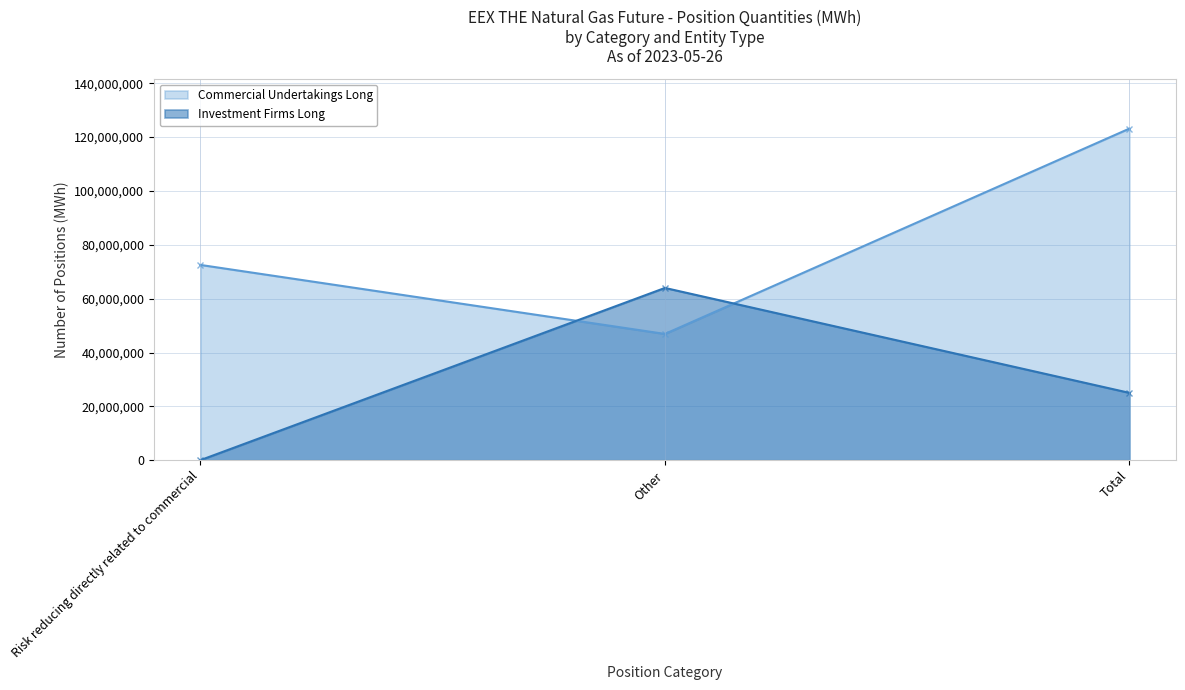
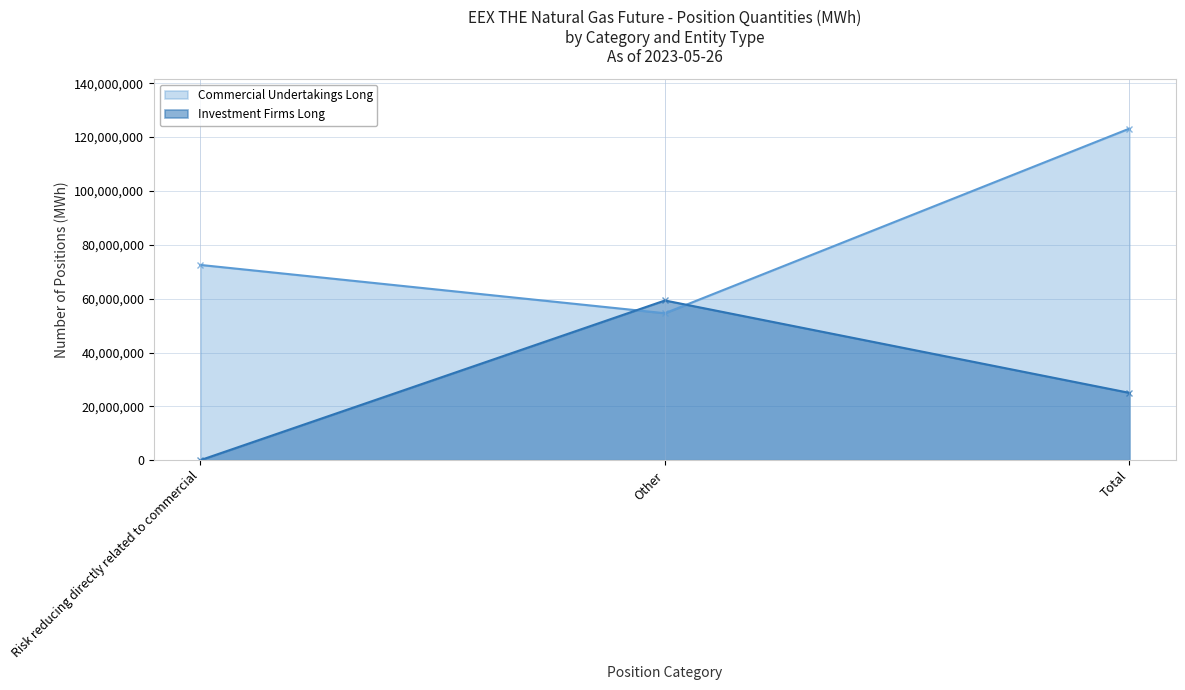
Commercial Undertakings Long, Other: 47,000,000 -> 55,000,000
Investment Firms Long, Other: 64,000,000 -> 59,000,000
